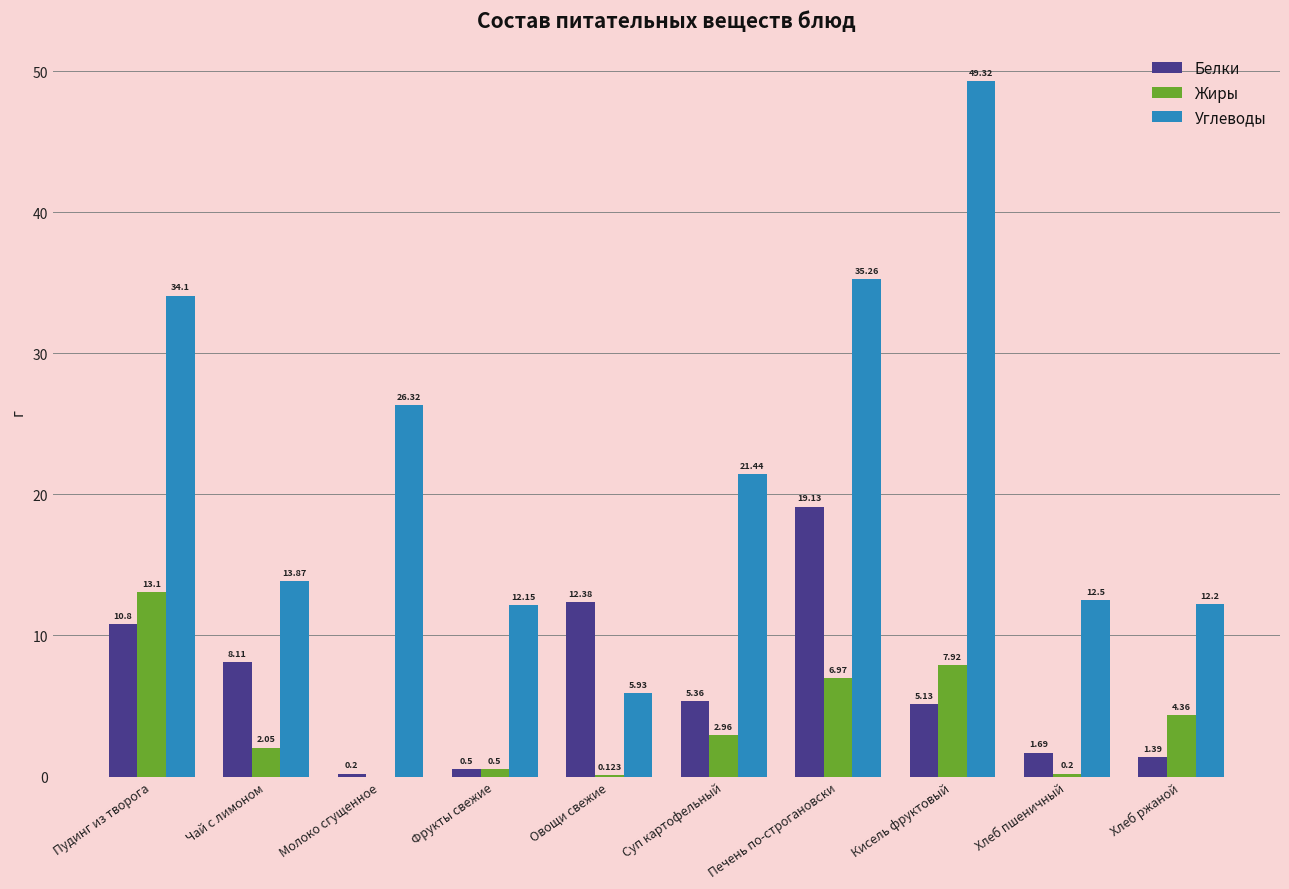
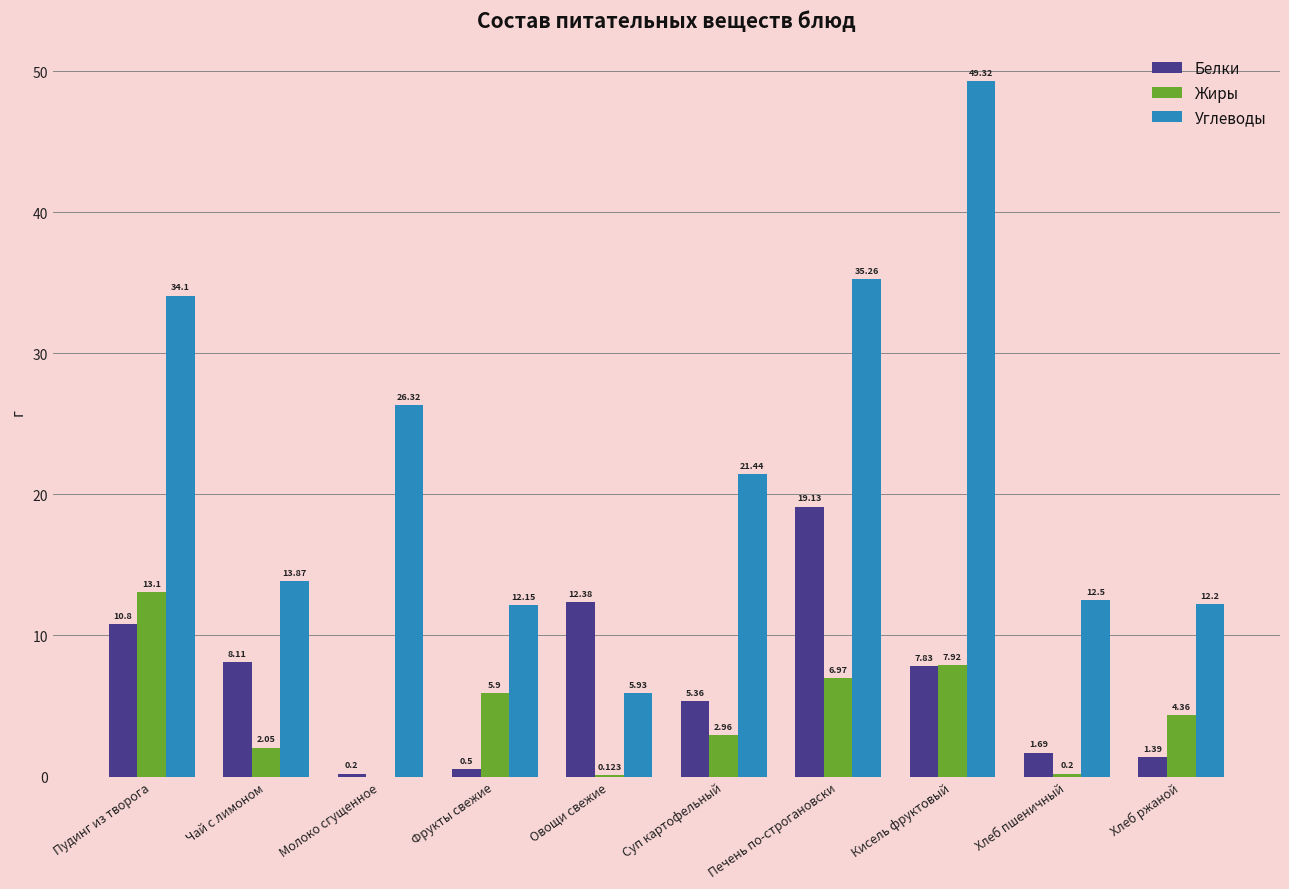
Жиры, Фрукты свежие: 0.5 -> 5.9
Белки, Кисель фруктовый: 5.13 -> 7.83
